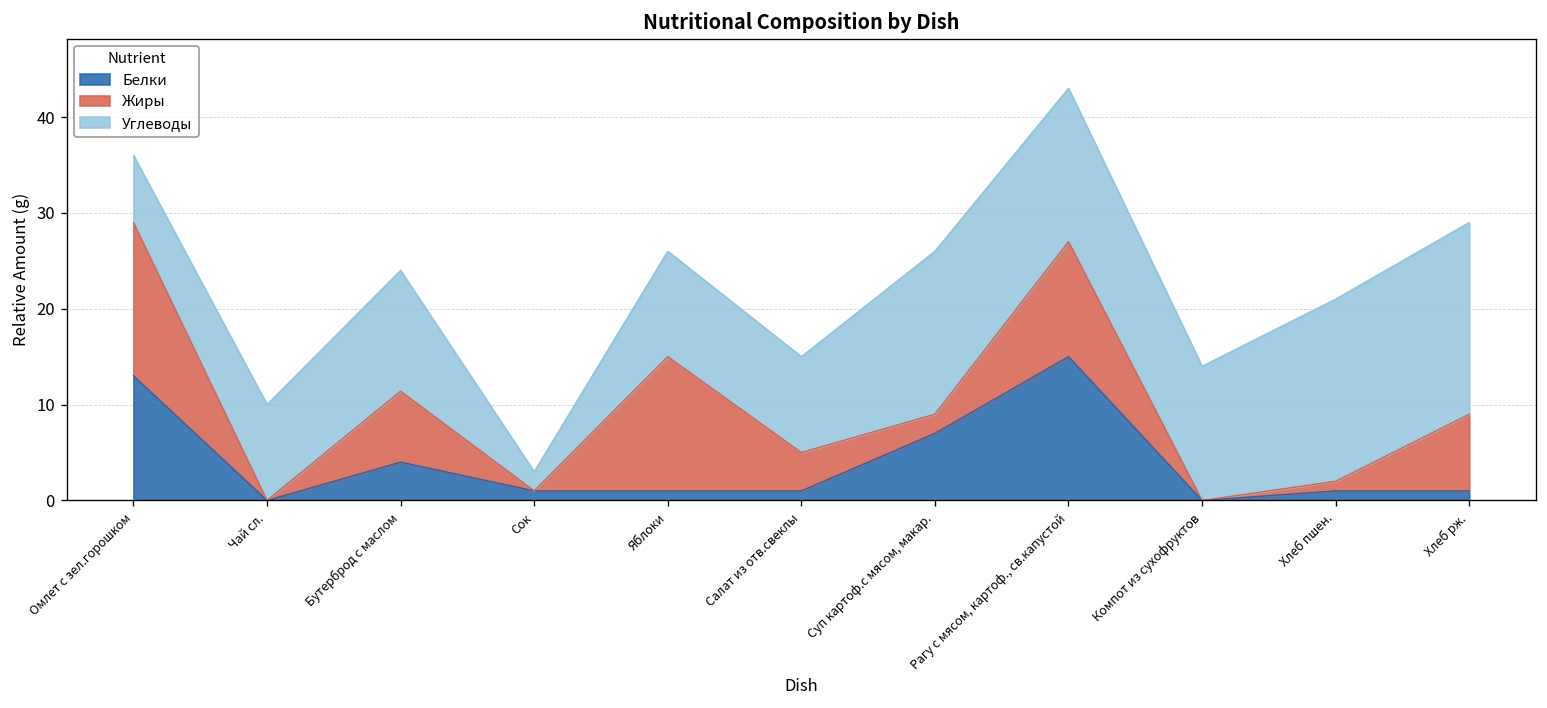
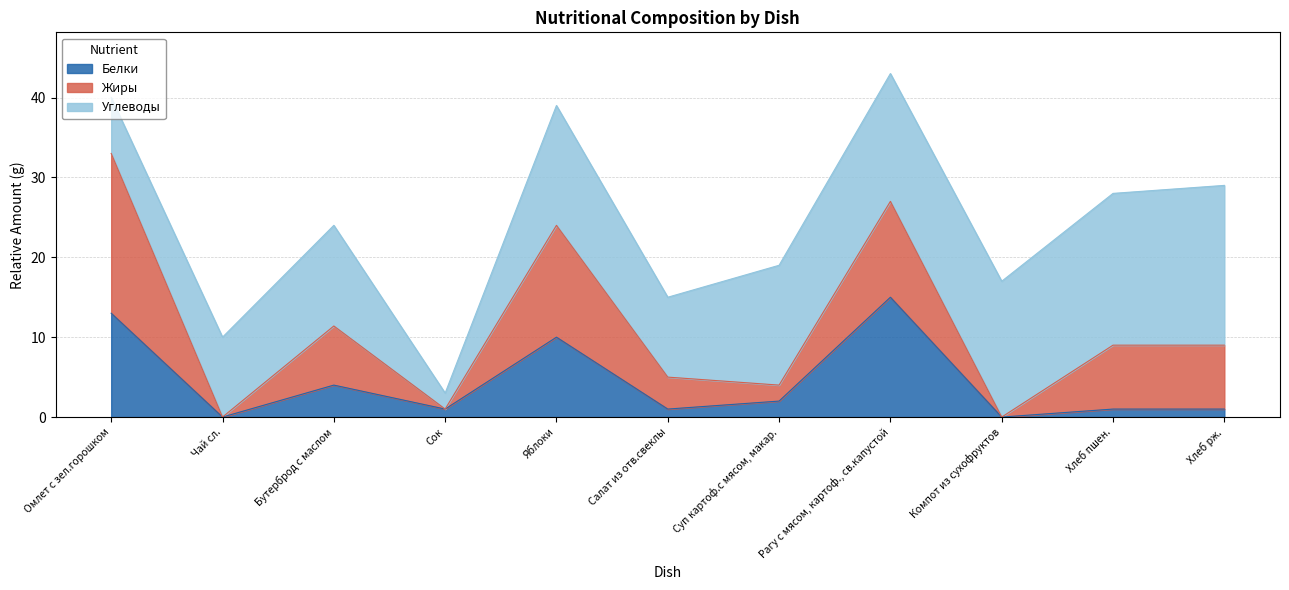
Жиры, Омлет с зел.горошком: 16 -> 20
Белки, Яблоки: 1 -> 10
Углеводы, Яблоки: 11 -> 15
Белки, Суп картоф.с мясом, макар.: 7 -> 2
Углеводы, Суп картоф.с мясом, макар.: 17 -> 15
Углеводы, Компот из сухофруктов: 14 -> 17
Жиры, Хлеб пшен.: 1 -> 8
